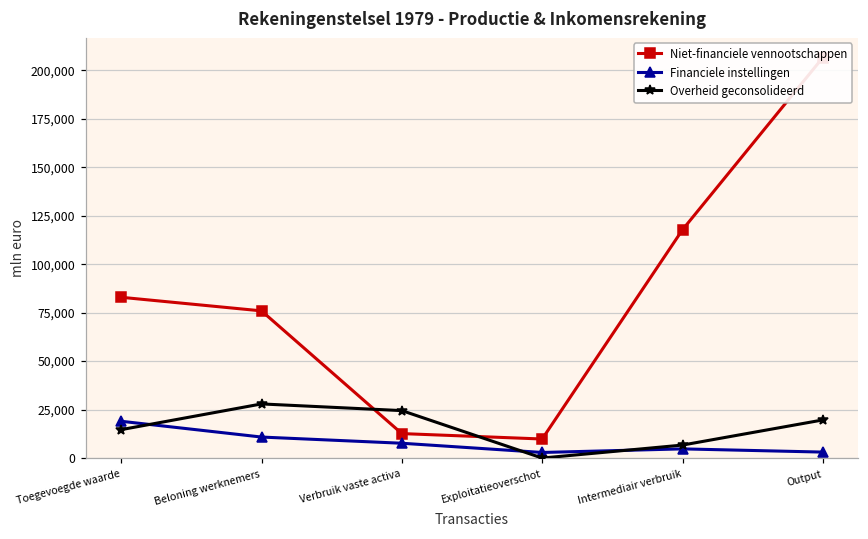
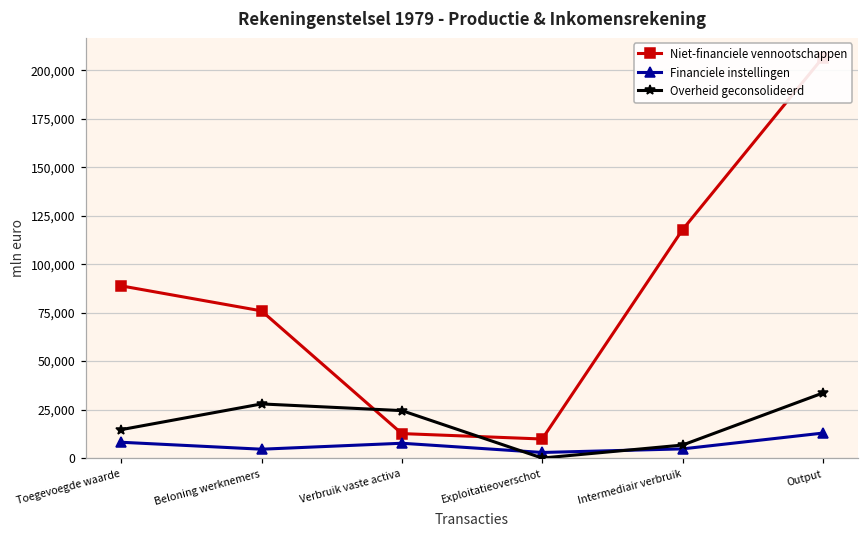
Niet-financiele vennootschappen, Toegevoegde waarde: 83,000 -> 89,000
Financiele instellingen, Toegevoegde waarde: 19,000 -> 8,000
Financiele instellingen, Beloning werknemers: 11,000 -> 5,000
Financiele instellingen, Output: 3,000 -> 13,000
Overheid geconsolideerd, Output: 20,000 -> 34,000
